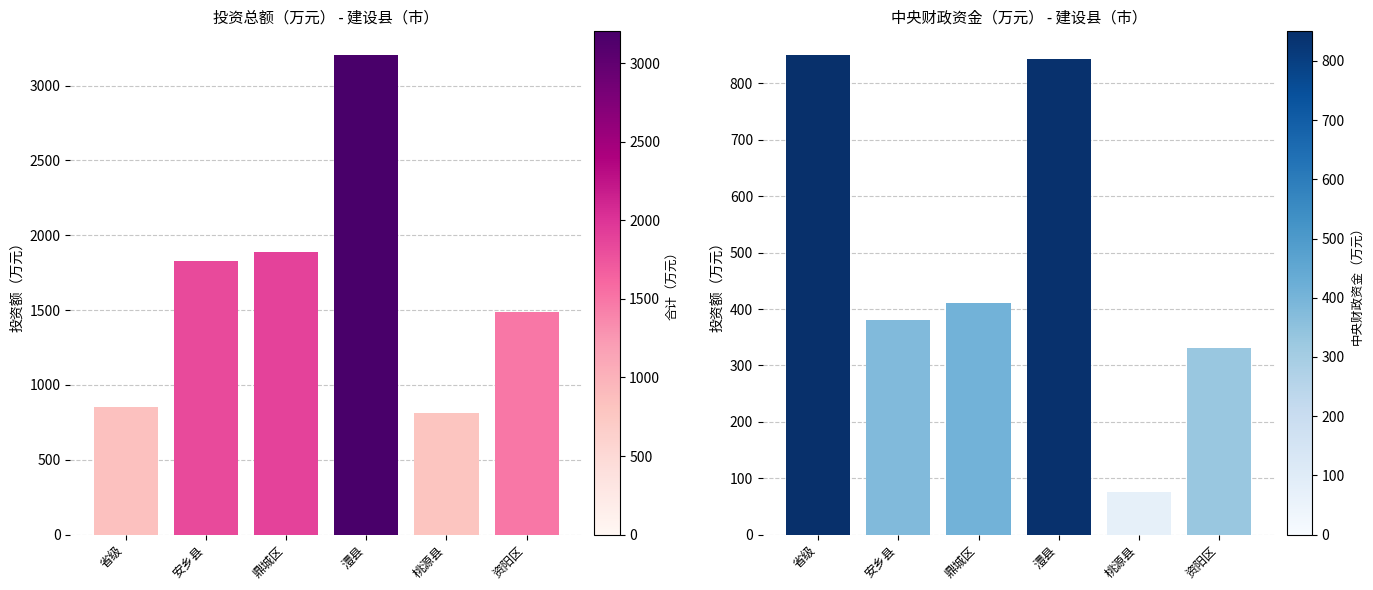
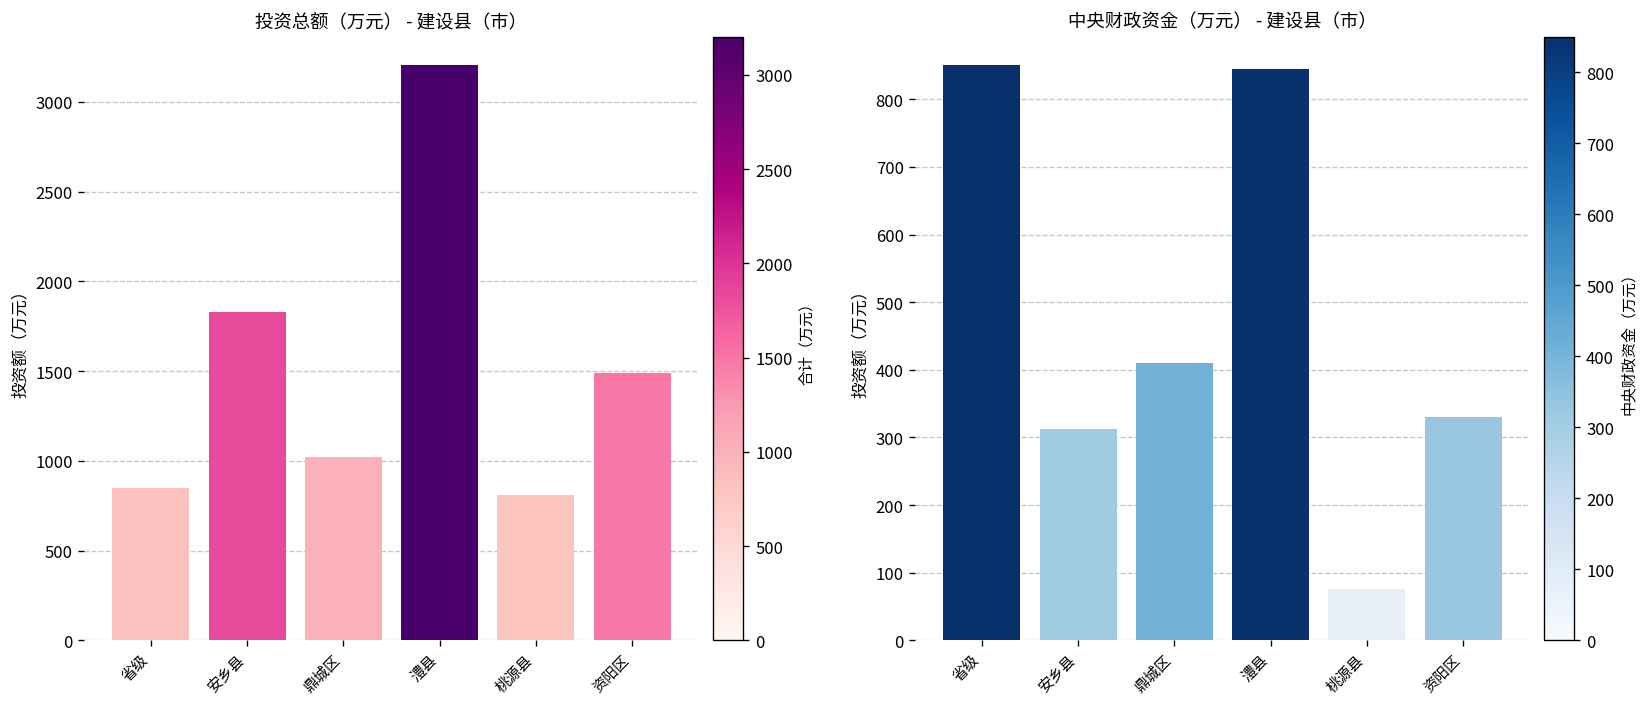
投资总额（万元） - 建设县（市）, 鼎城区: 1890 -> 1020
中央财政资金（万元） - 建设县（市）, 安乡县: 380 -> 310
